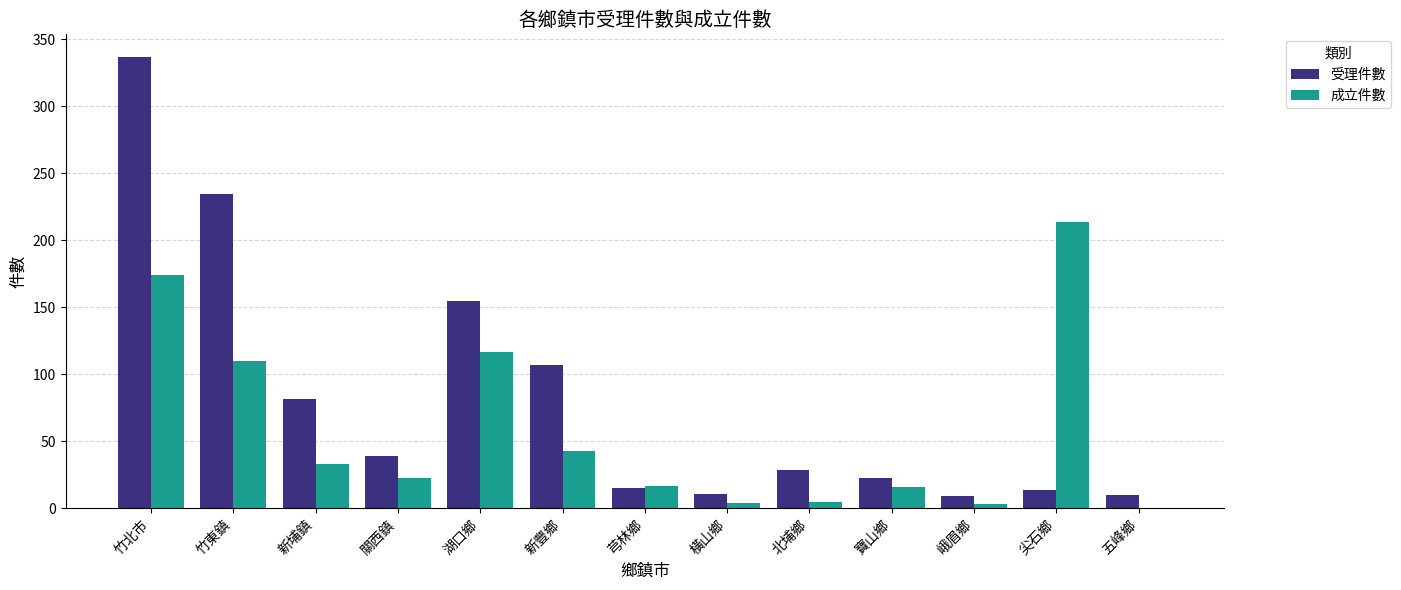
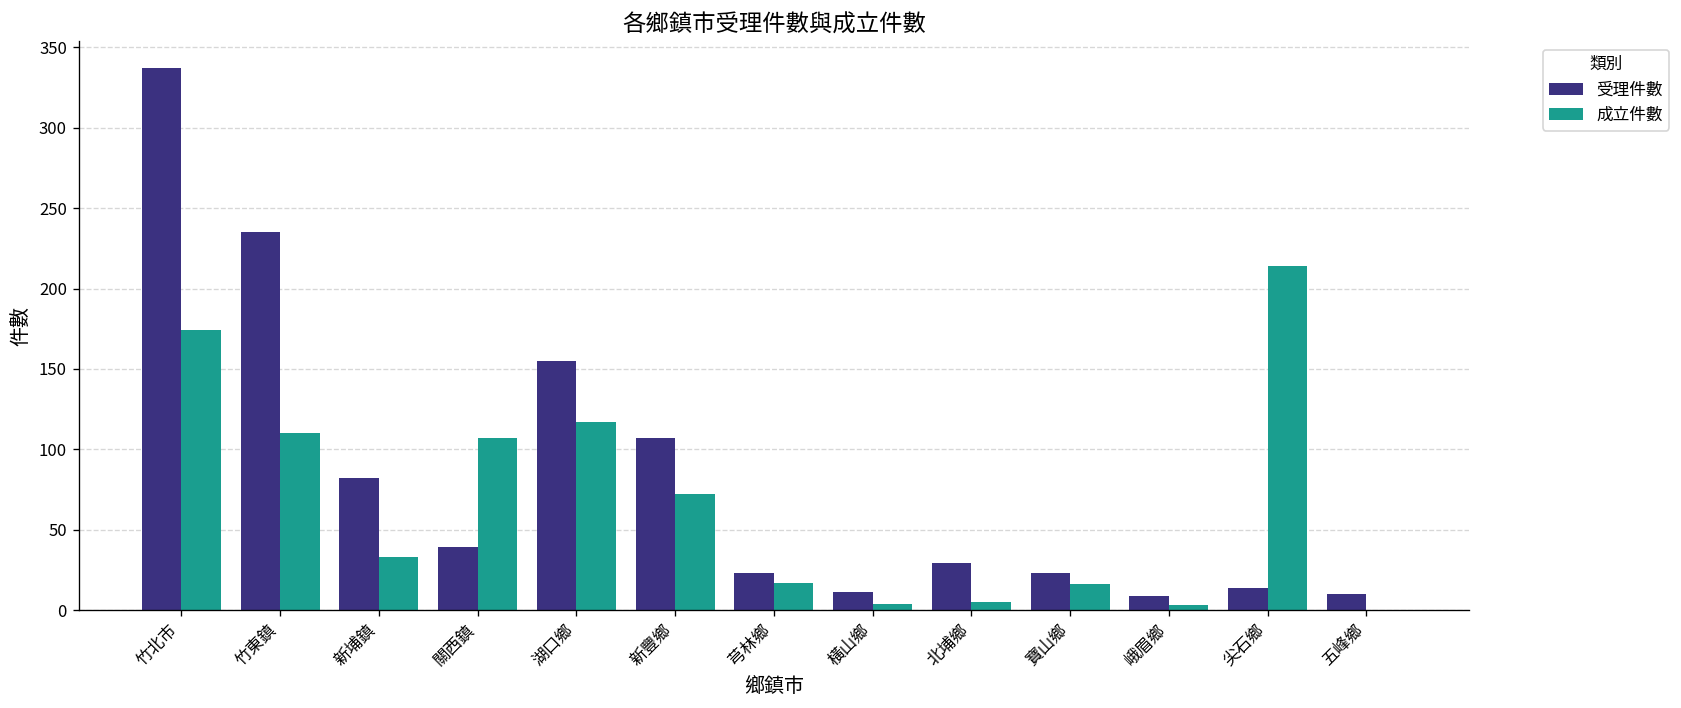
成立件數, 關西鎮: 23 -> 107
成立件數, 新豐鄉: 43 -> 72
受理件數, 芎林鄉: 15 -> 23
